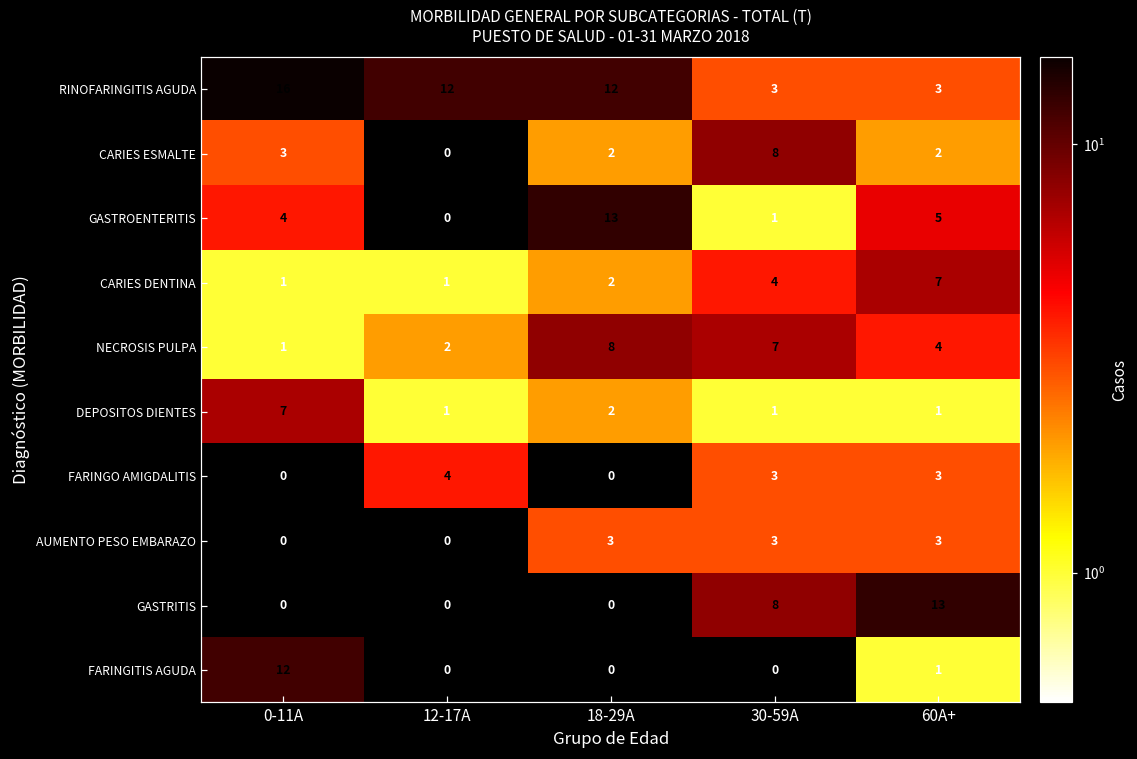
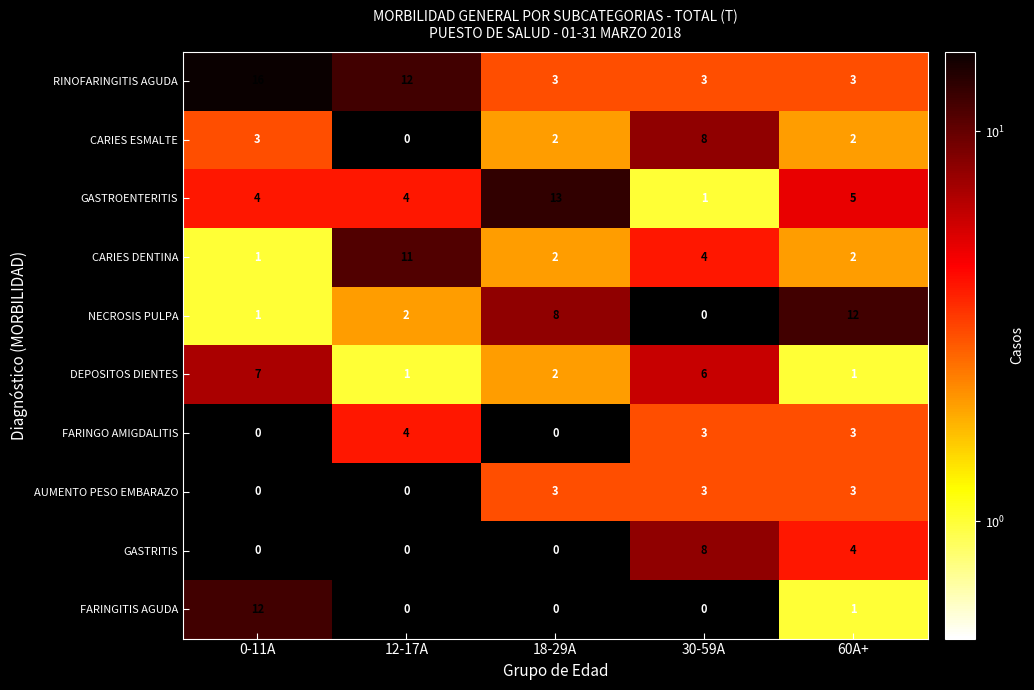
RINOFARINGITIS AGUDA, 18-29A: 12 -> 3
GASTROENTERITIS, 12-17A: 0 -> 4
CARIES DENTINA, 12-17A: 1 -> 11
CARIES DENTINA, 60A+: 7 -> 2
NECROSIS PULPA, 30-59A: 7 -> 0
NECROSIS PULPA, 60A+: 4 -> 12
DEPOSITOS DIENTES, 30-59A: 1 -> 6
GASTRITIS, 60A+: 13 -> 4
